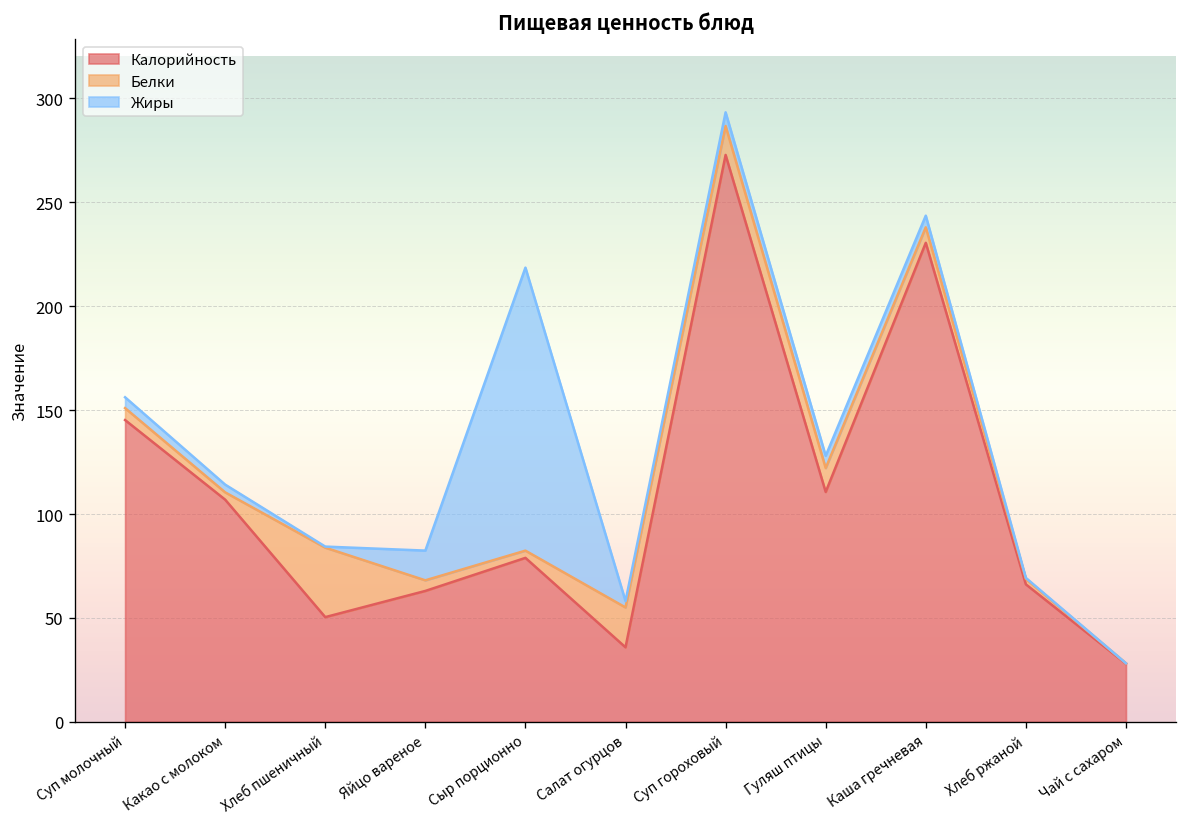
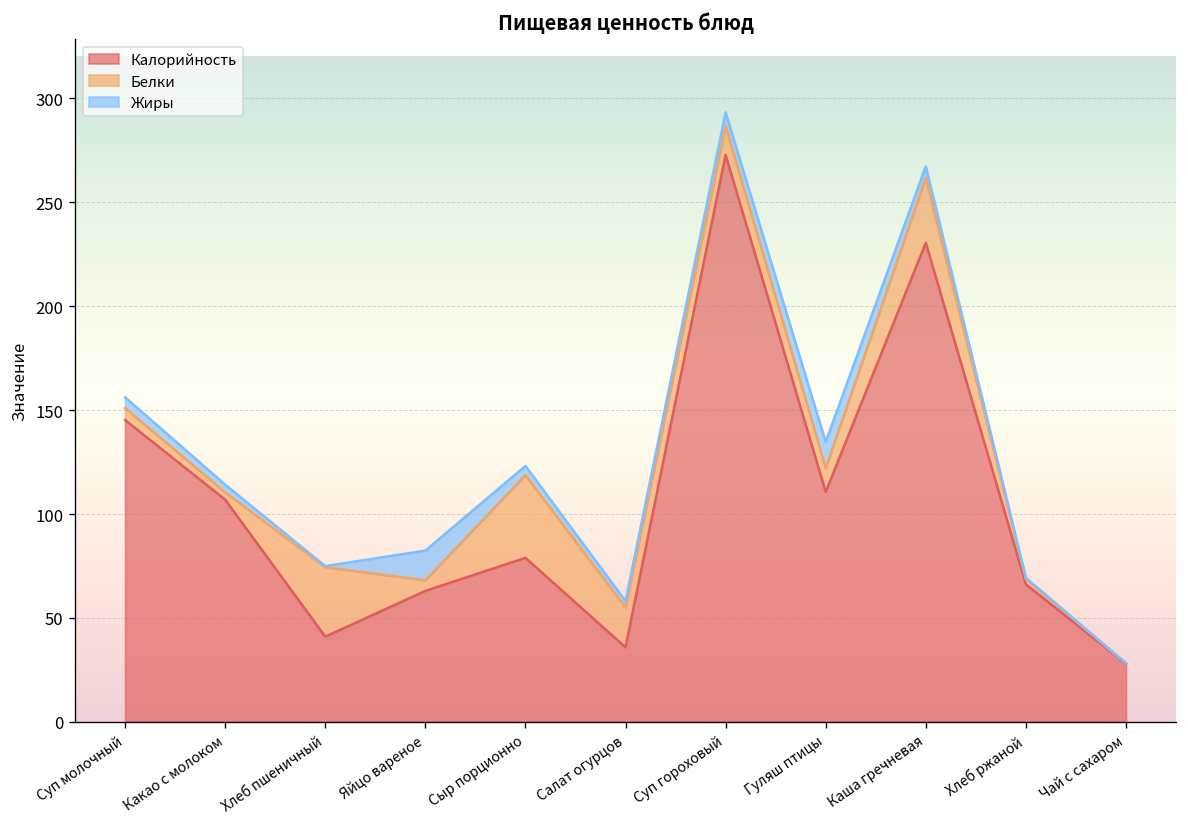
Калорийность, Хлеб пшеничный: 50 -> 41
Белки, Сыр порционно: 3 -> 40
Жиры, Сыр порционно: 136 -> 4
Жиры, Гуляш птицы: 6 -> 13
Белки, Каша гречневая: 7 -> 31
